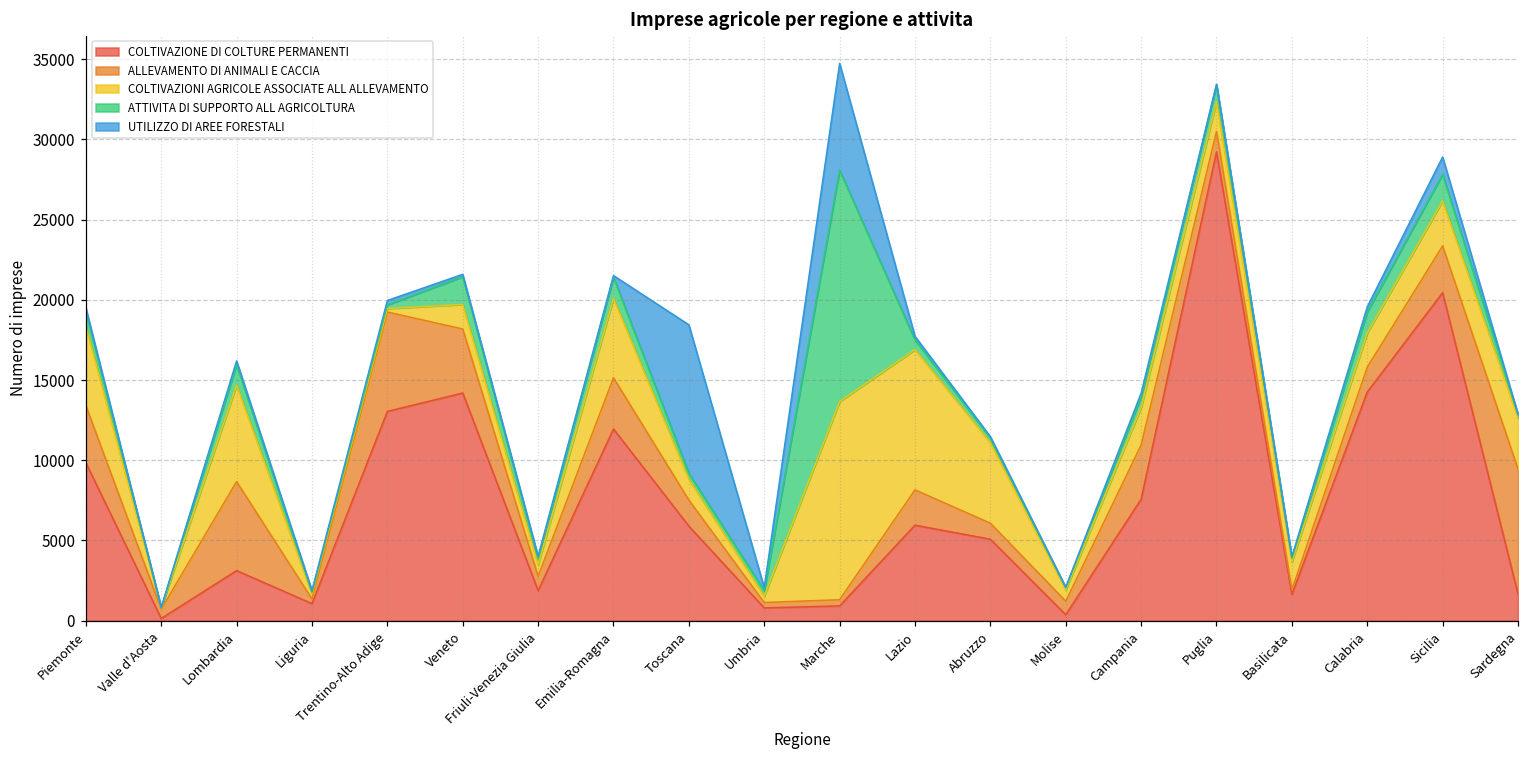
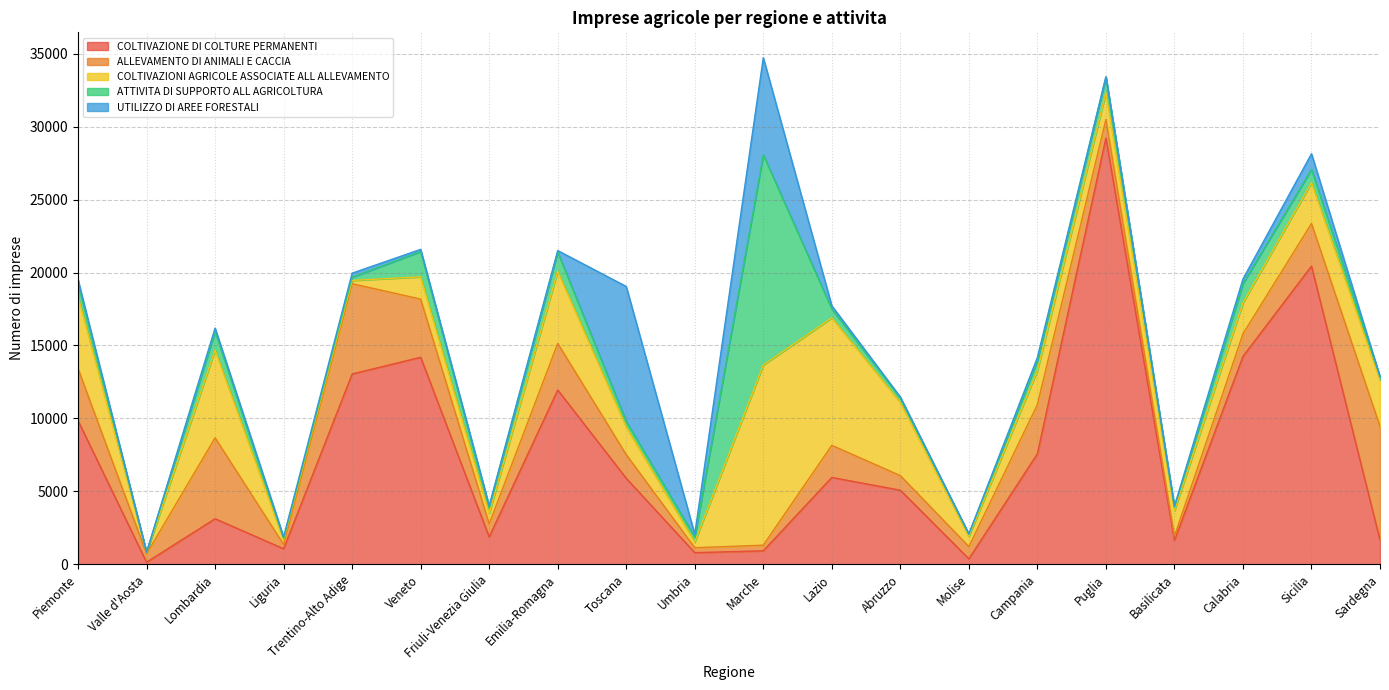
COLTIVAZIONI AGRICOLE ASSOCIATE ALL ALLEVAMENTO, Toscana: 1300 -> 1900
ATTIVITA DI SUPPORTO ALL AGRICOLTURA, Sicilia: 1700 -> 900
